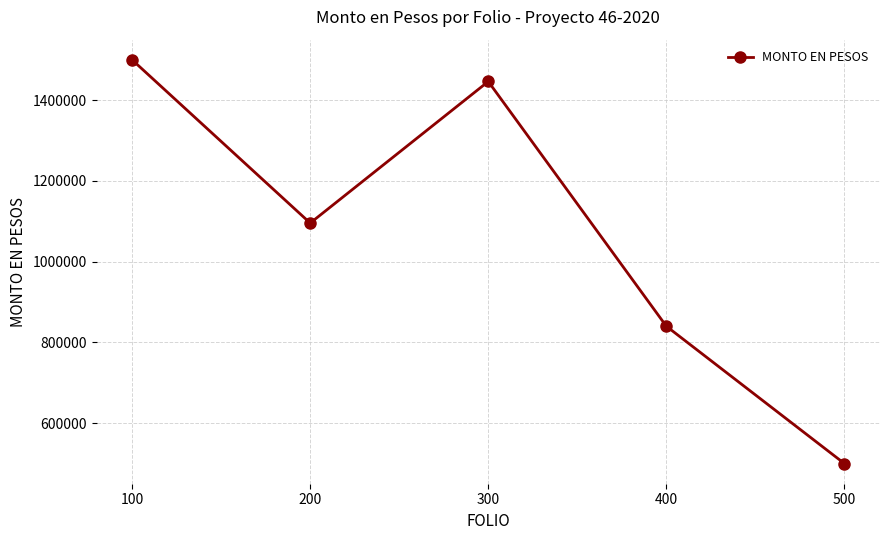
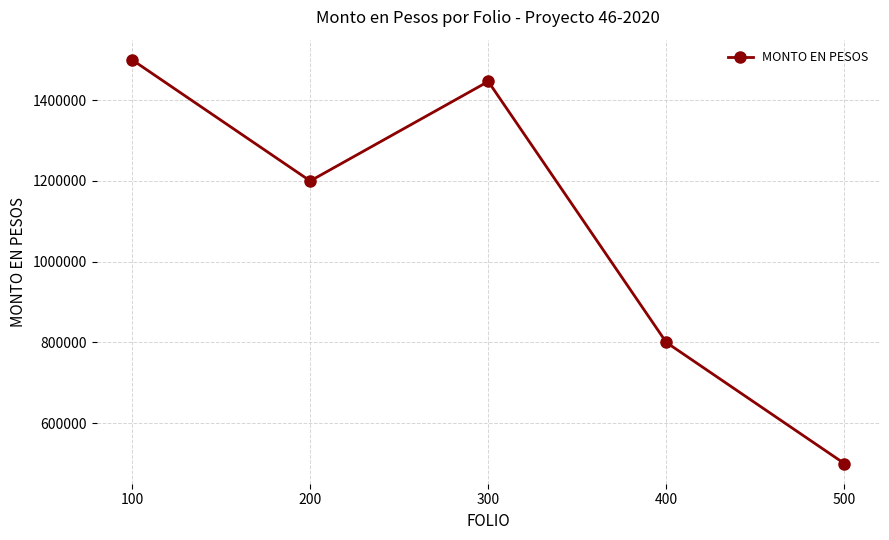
200: 1100000 -> 1200000
400: 840000 -> 800000
